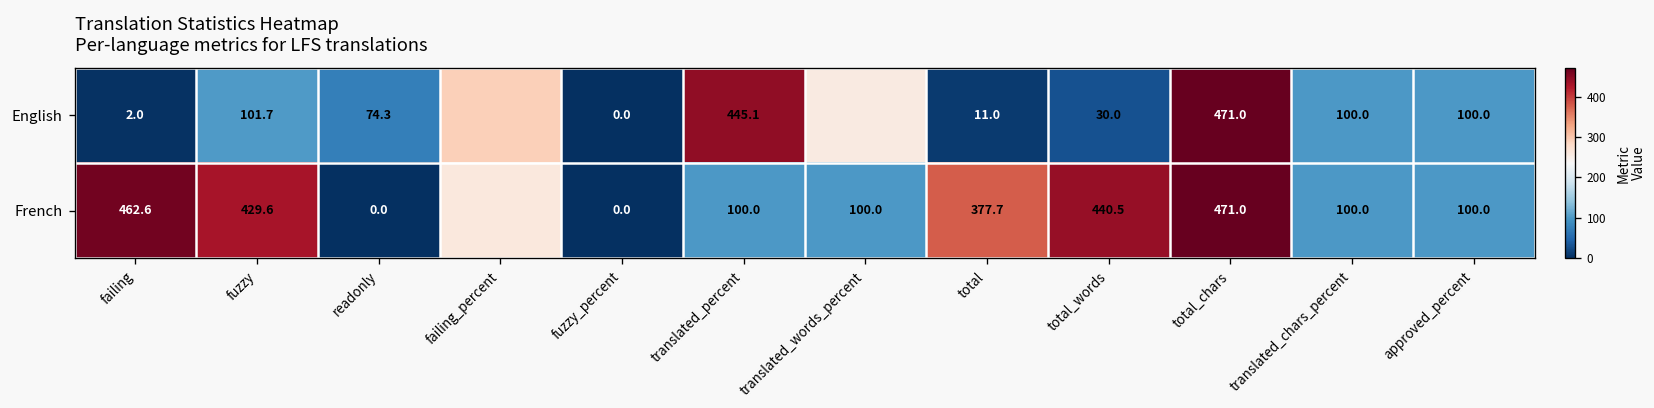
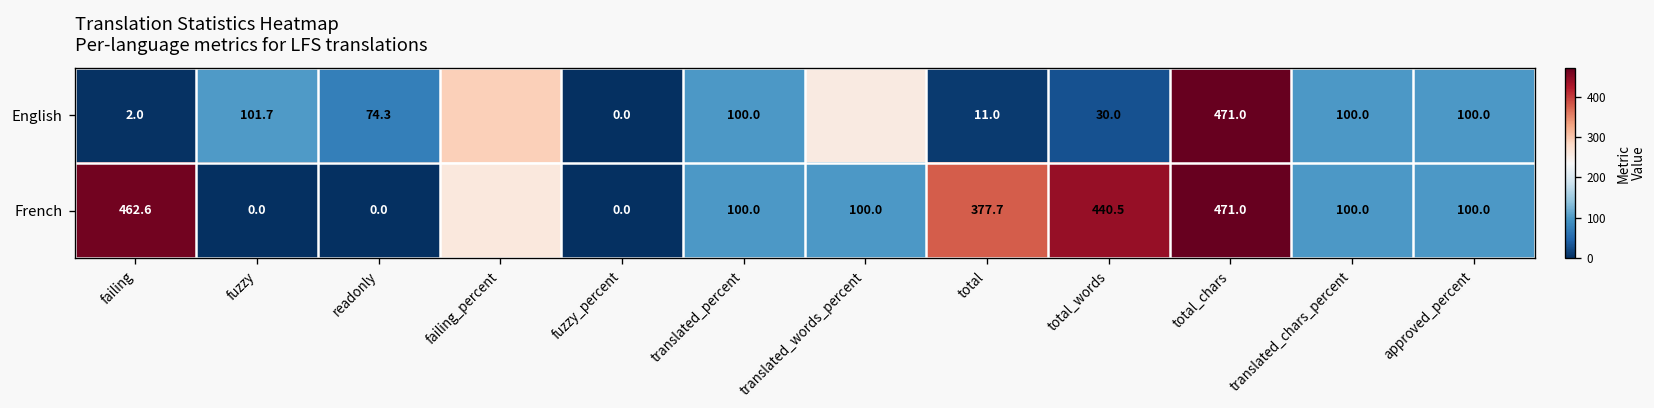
English, translated_percent: 445.1 -> 100.0
French, fuzzy: 429.6 -> 0.0
